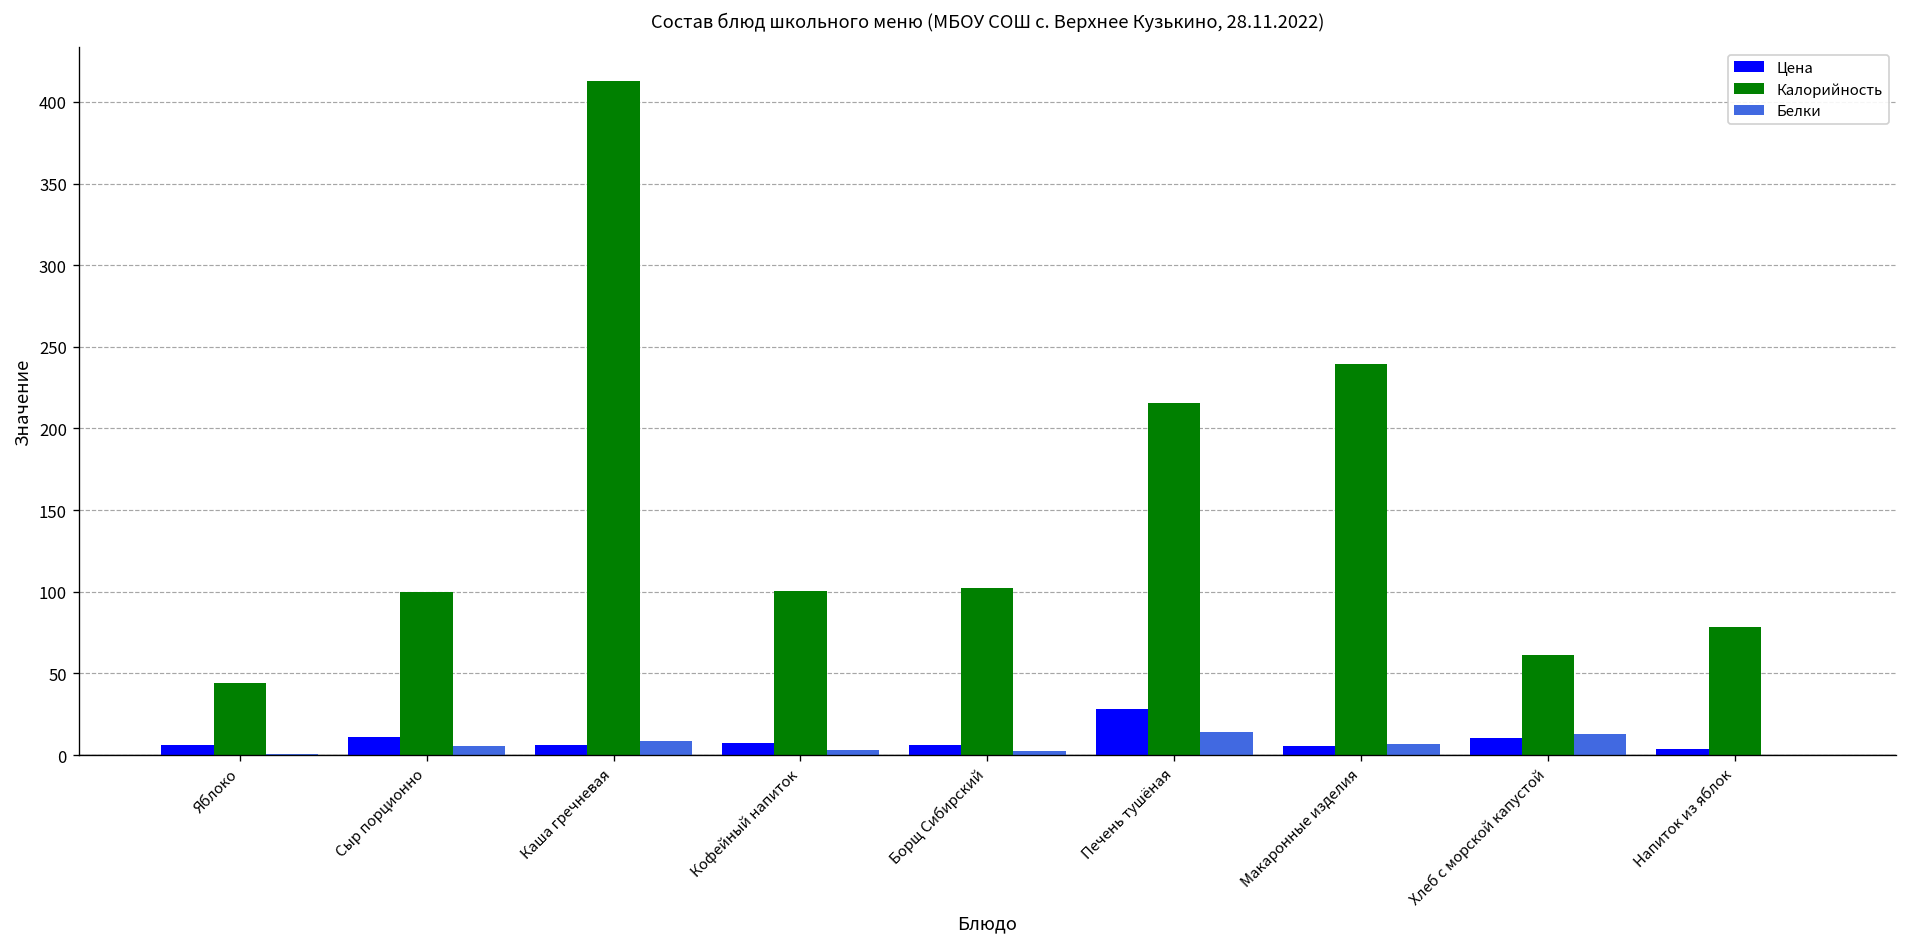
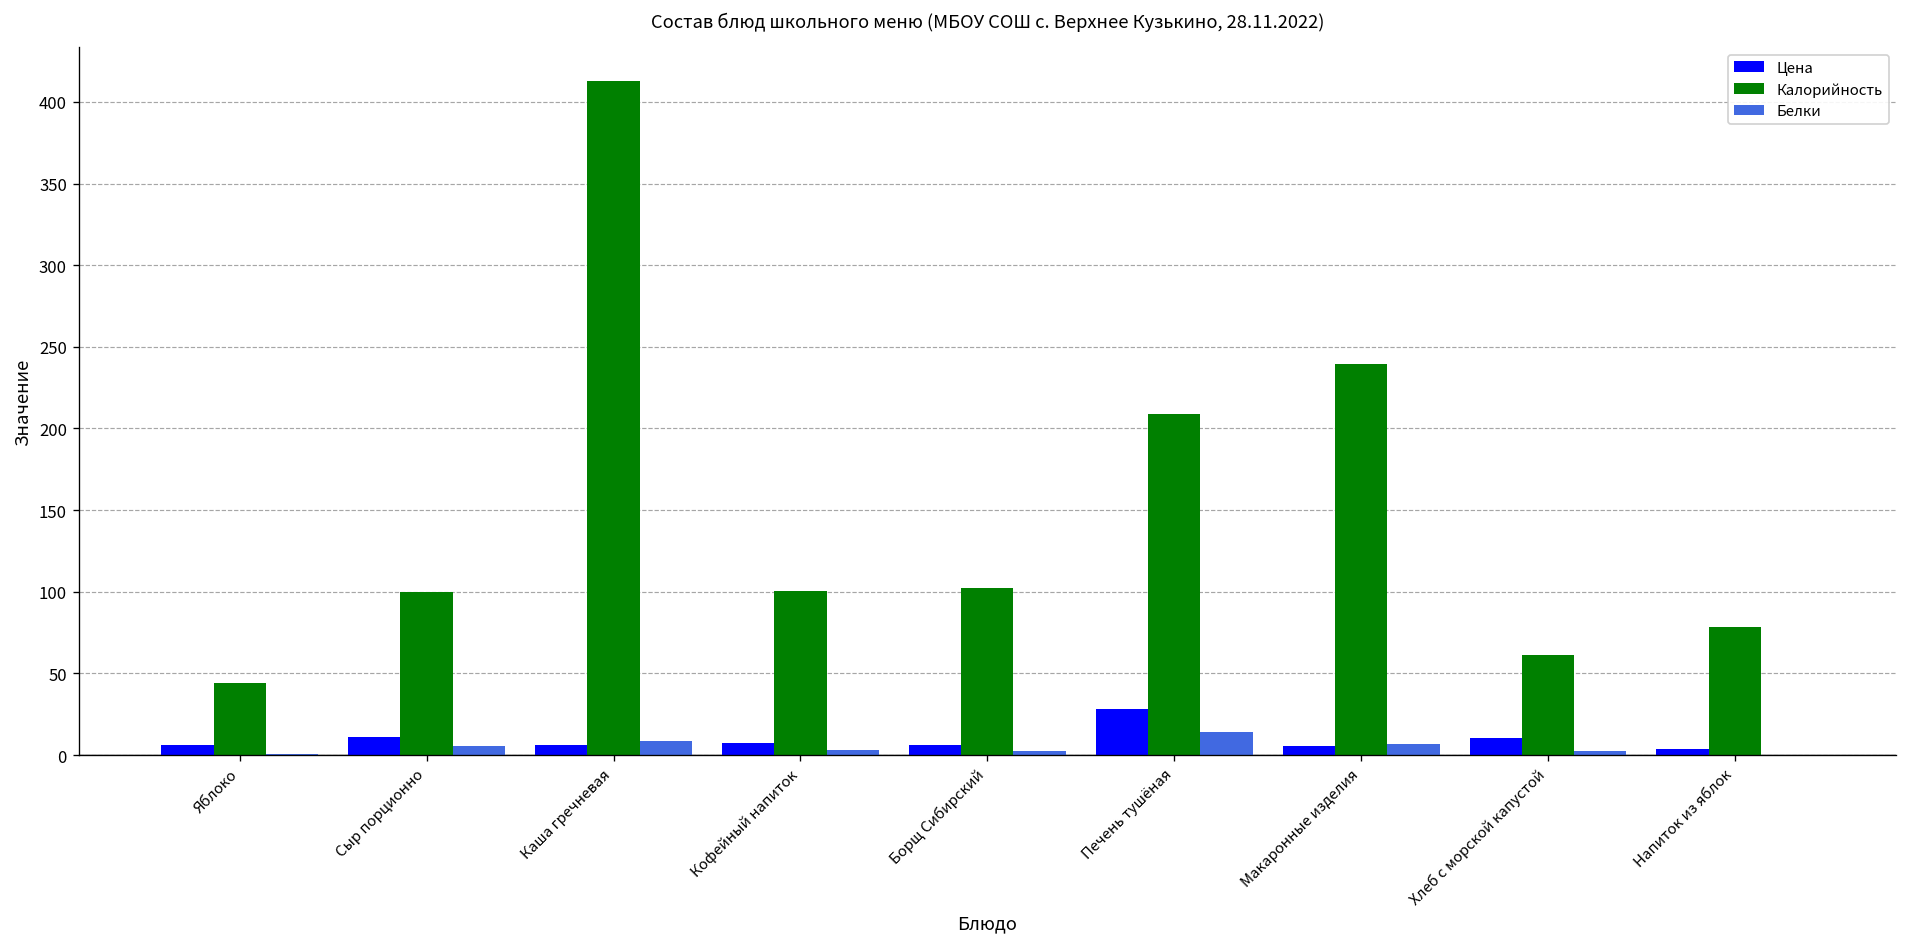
Калорийность, Печень тушёная: 216 -> 209
Белки, Хлеб с морской капустой: 13 -> 3
